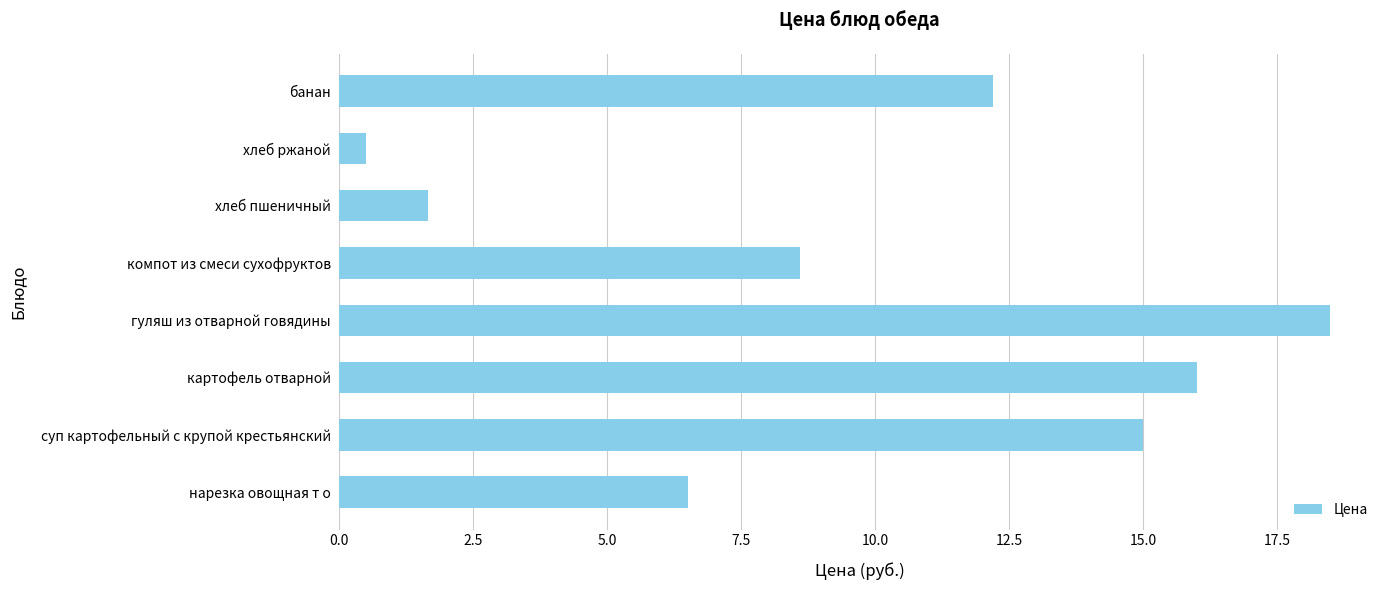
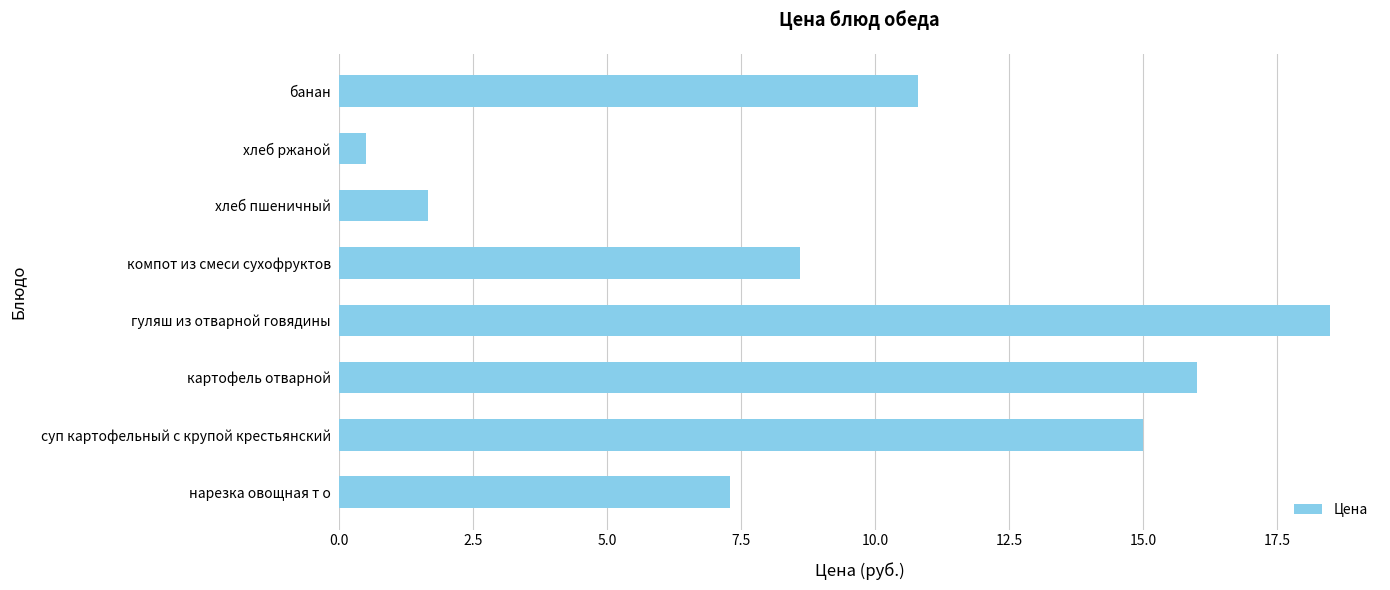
банан: 12.2 -> 10.8
нарезка овощная т о: 6.5 -> 7.3
